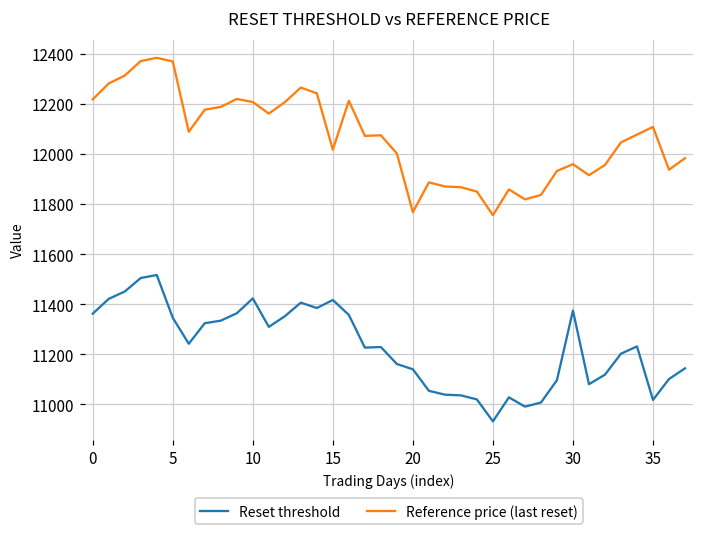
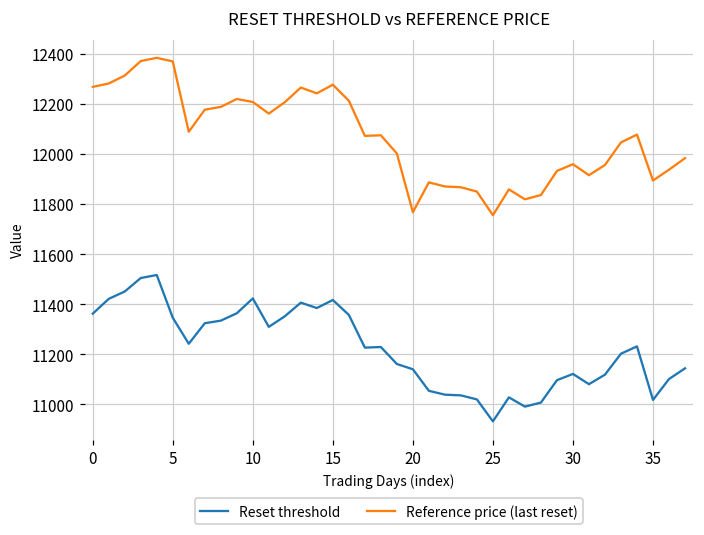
Reference price (last reset), 0: 12220 -> 12270
Reference price (last reset), 15: 12020 -> 12280
Reset threshold, 30: 11370 -> 11120
Reference price (last reset), 35: 12110 -> 11890
